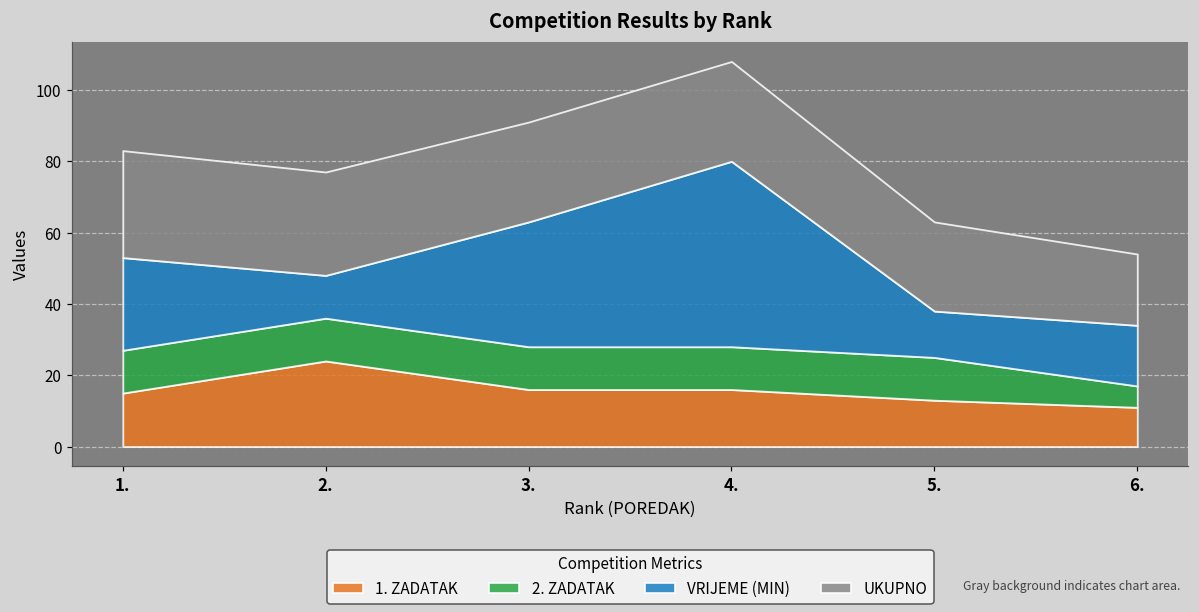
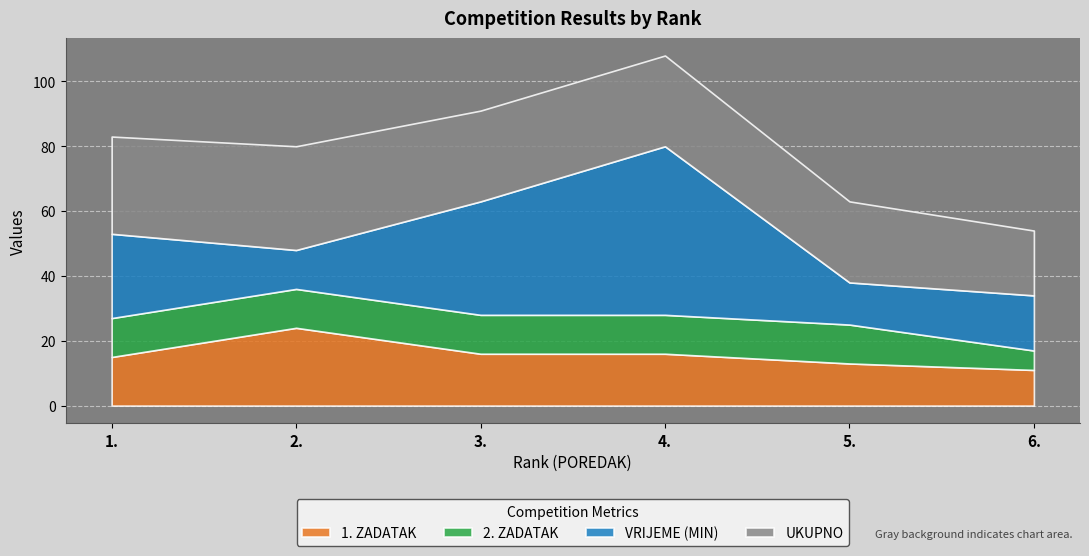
UKUPNO, 2.: 29 -> 32
